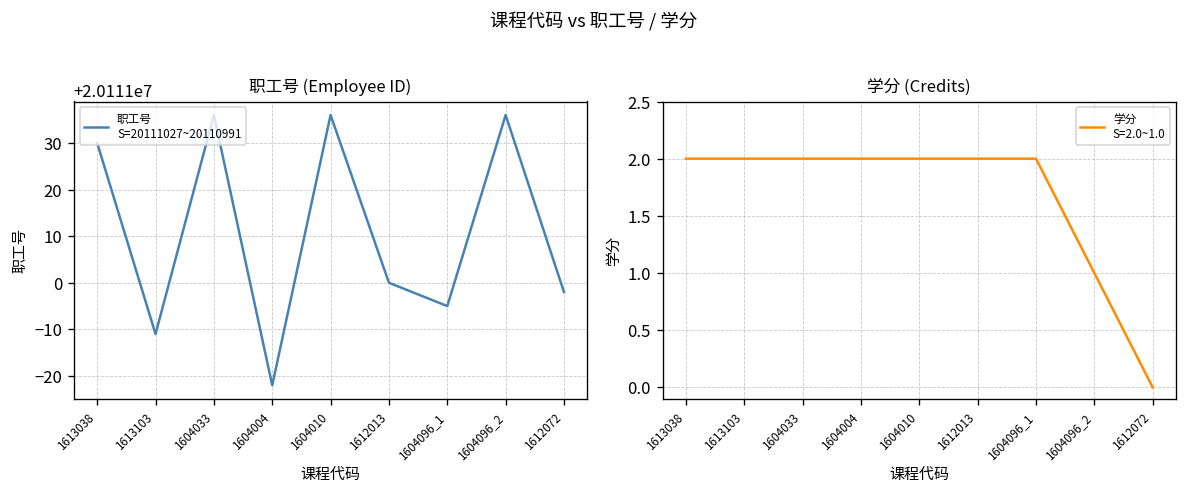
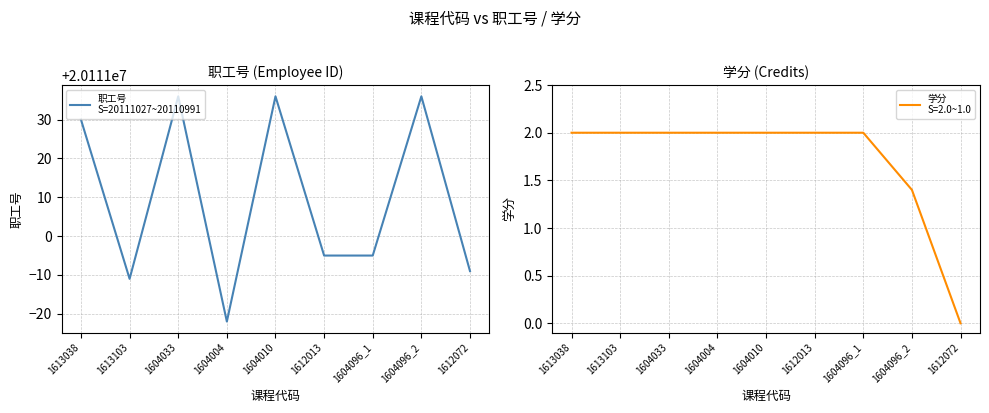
职工号 (Employee ID), 1612013: 20111000 -> 20110995
职工号 (Employee ID), 1612072: 20110998 -> 20110991
学分 (Credits), 1604096_2: 1.0 -> 1.4
